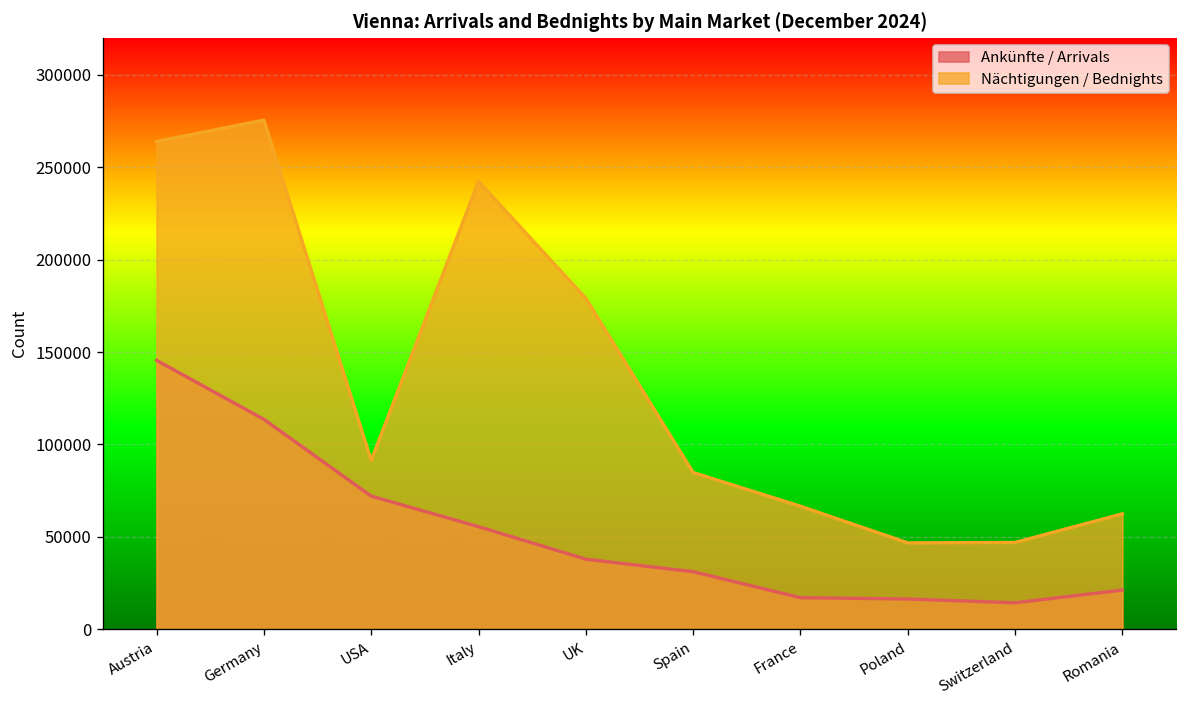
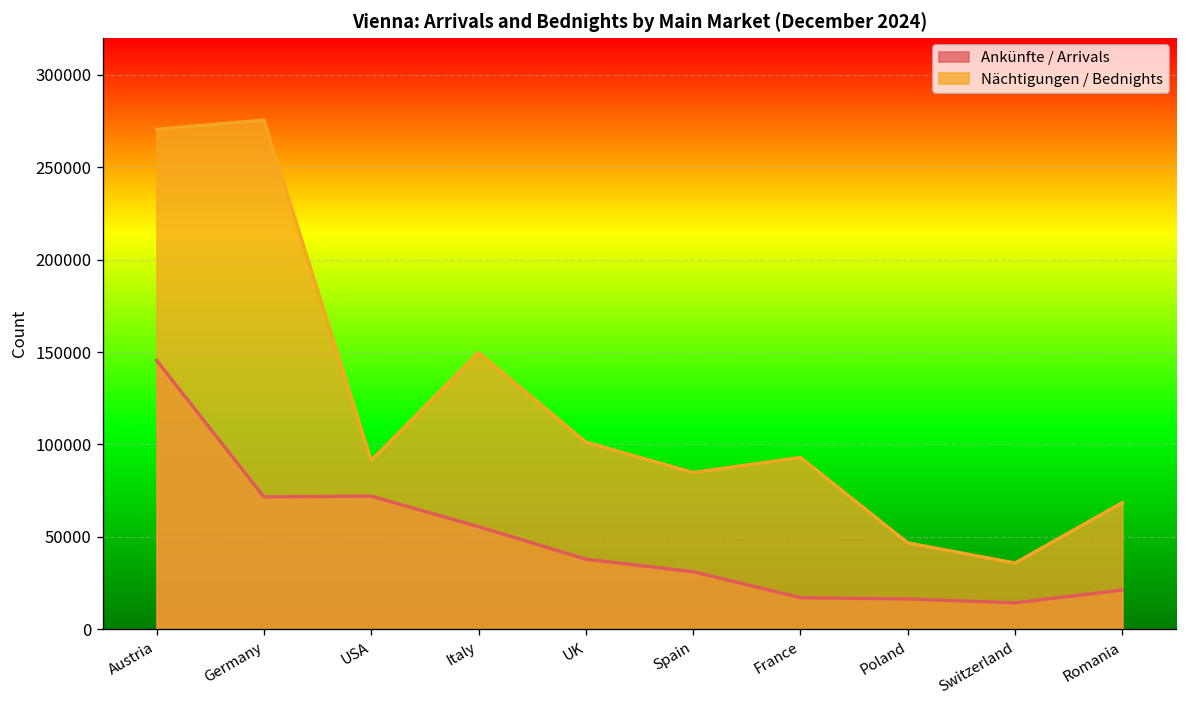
Nächtigungen / Bednights, Austria: 264000 -> 270000
Ankünfte / Arrivals, Germany: 114000 -> 72000
Nächtigungen / Bednights, Italy: 242000 -> 150000
Nächtigungen / Bednights, UK: 179000 -> 101000
Nächtigungen / Bednights, France: 67000 -> 93000
Nächtigungen / Bednights, Switzerland: 47000 -> 36000
Nächtigungen / Bednights, Romania: 62000 -> 69000
